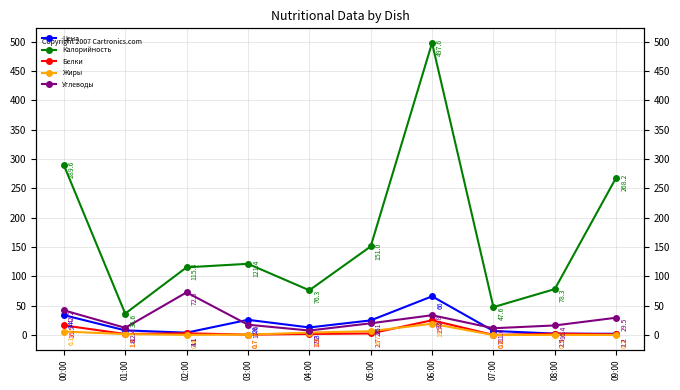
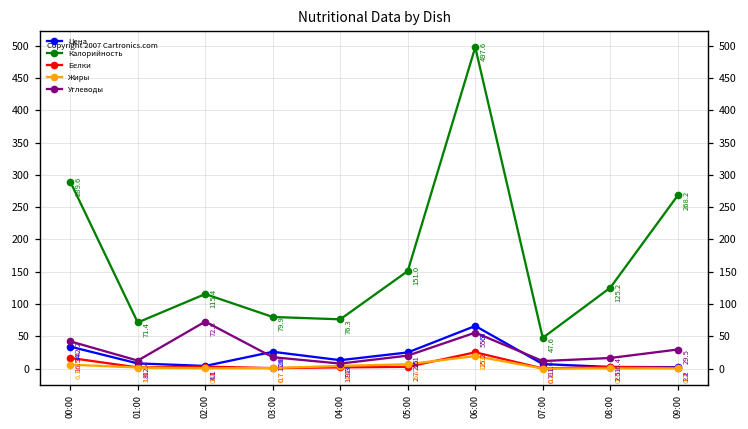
Калорийность, 01:00: 36.6 -> 71.4
Калорийность, 03:00: 121.4 -> 79.9
Углеводы, 06:00: 33.8 -> 55.7
Калорийность, 08:00: 78.3 -> 125.2
